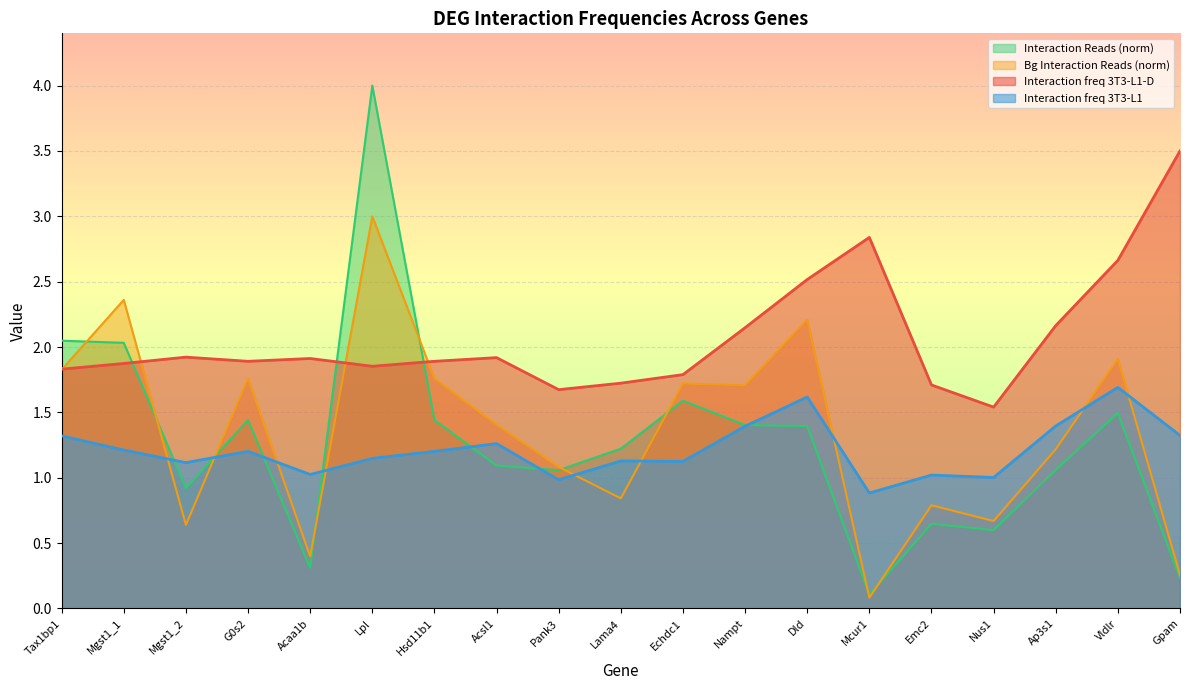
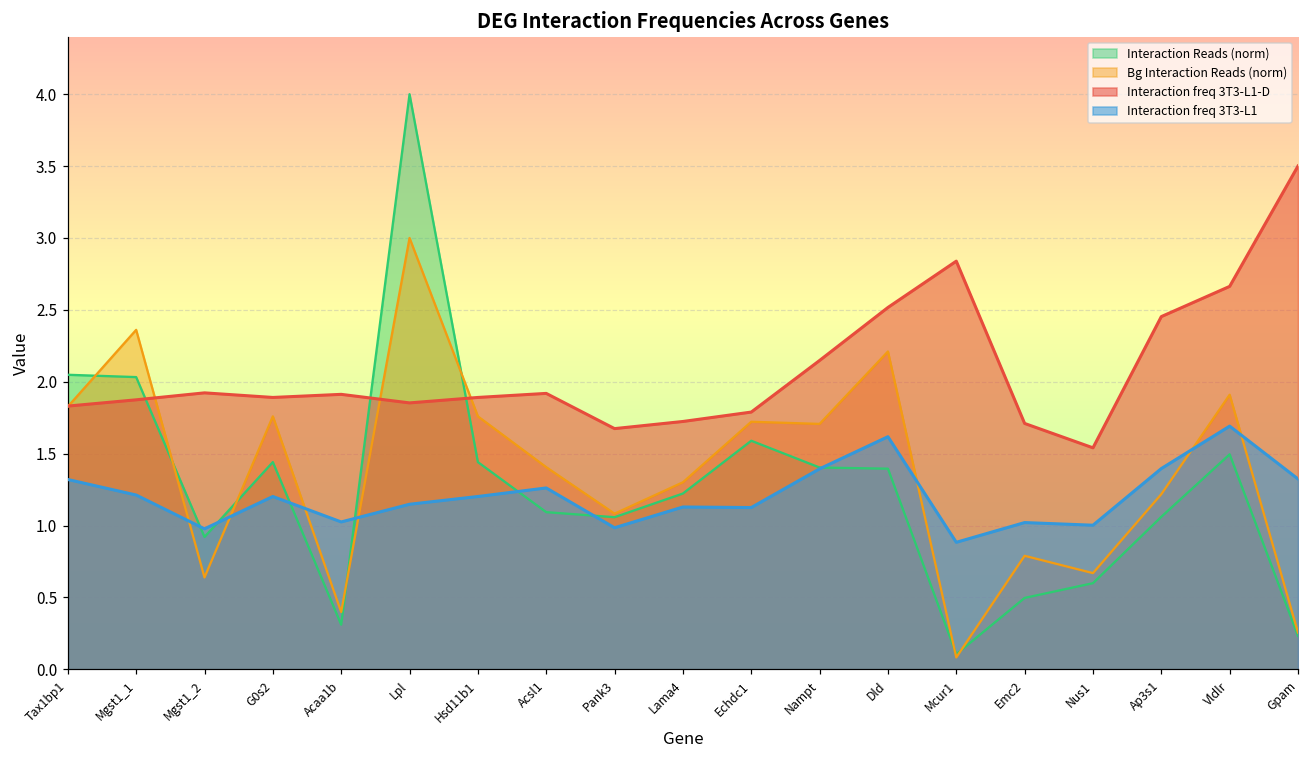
Interaction freq 3T3-L1, Mgst1_2: 1.12 -> 0.98
Bg Interaction Reads (norm), Lama4: 0.84 -> 1.30
Interaction Reads (norm), Emc2: 0.65 -> 0.50
Interaction freq 3T3-L1-D, Ap3s1: 2.16 -> 2.45
